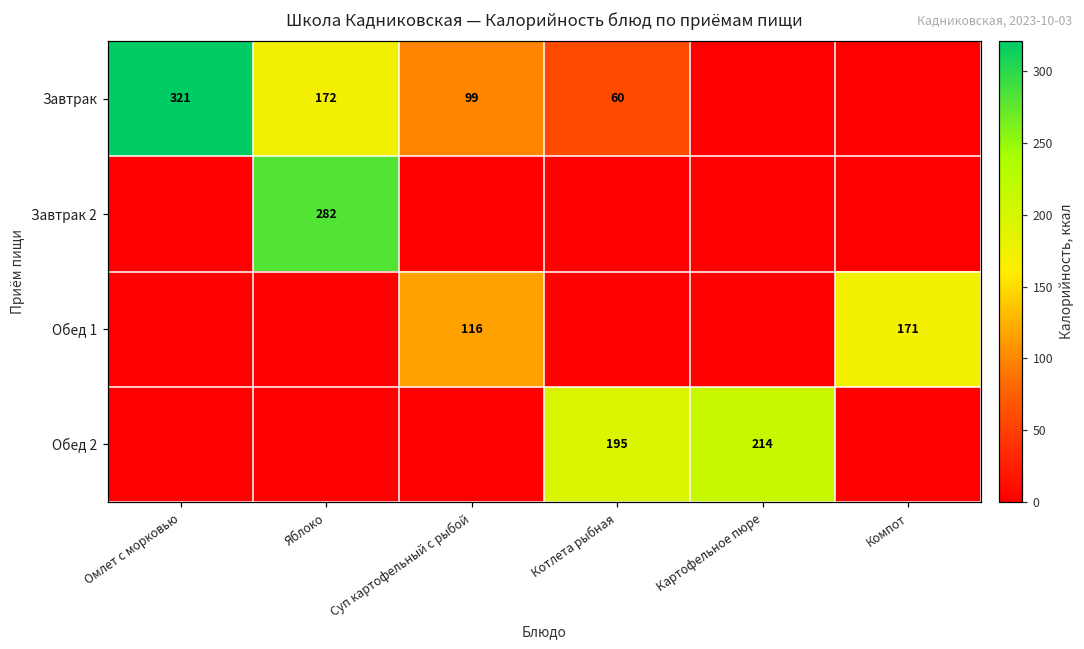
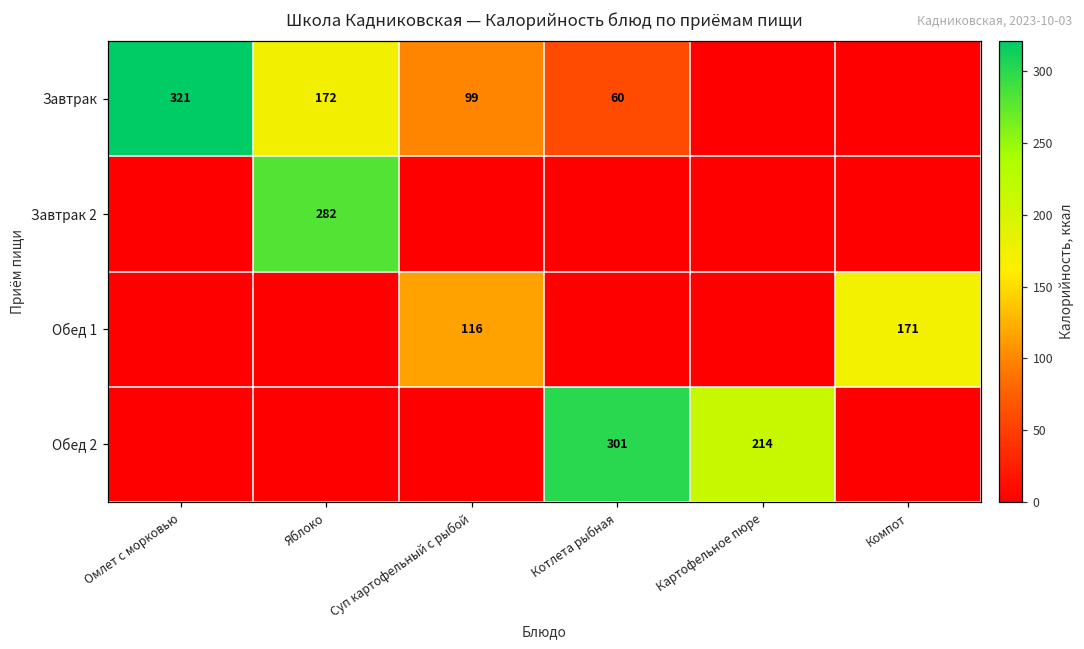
Обед 2, Котлета рыбная: 195 -> 301
